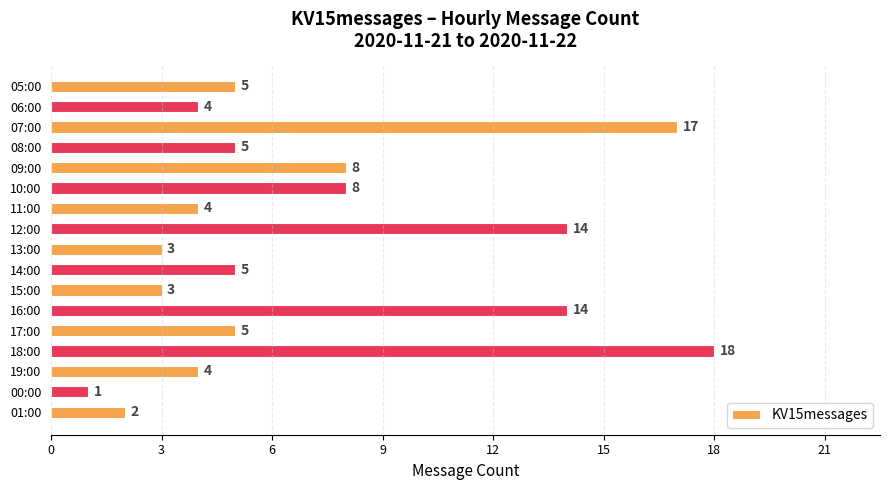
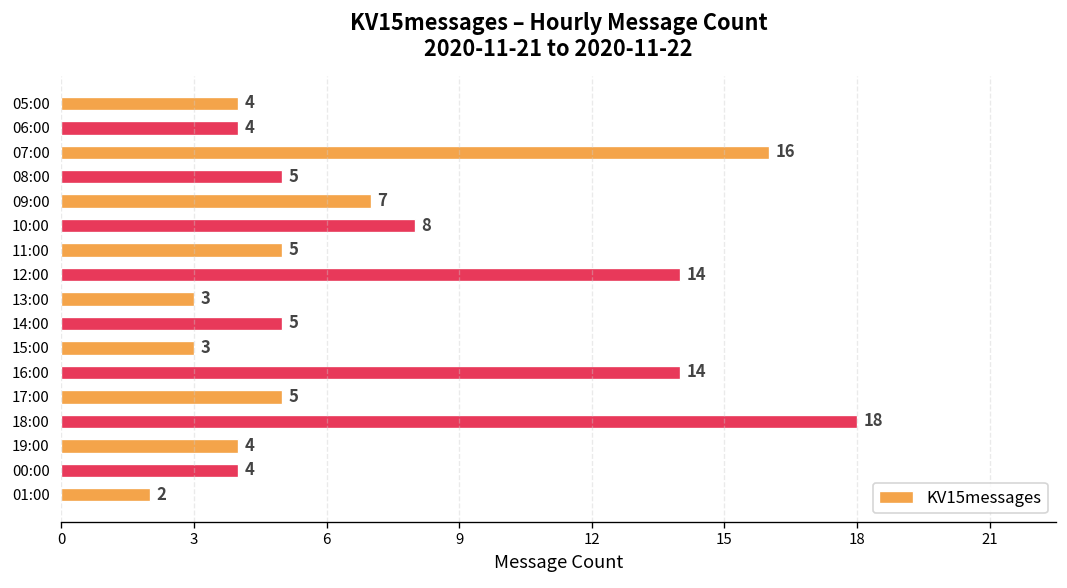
05:00: 5 -> 4
07:00: 17 -> 16
09:00: 8 -> 7
11:00: 4 -> 5
00:00: 1 -> 4
